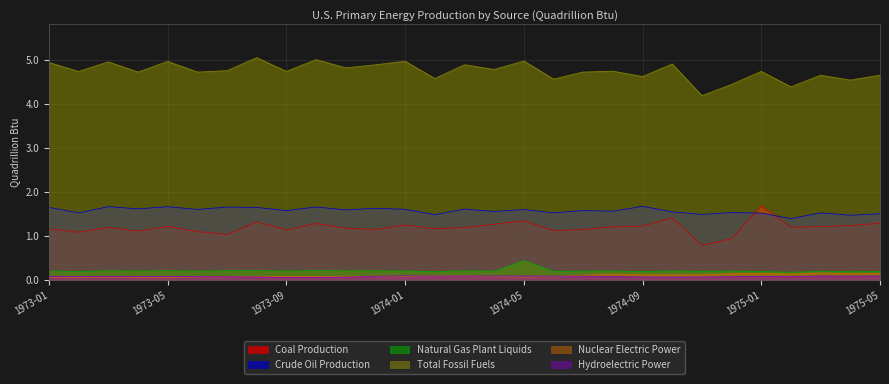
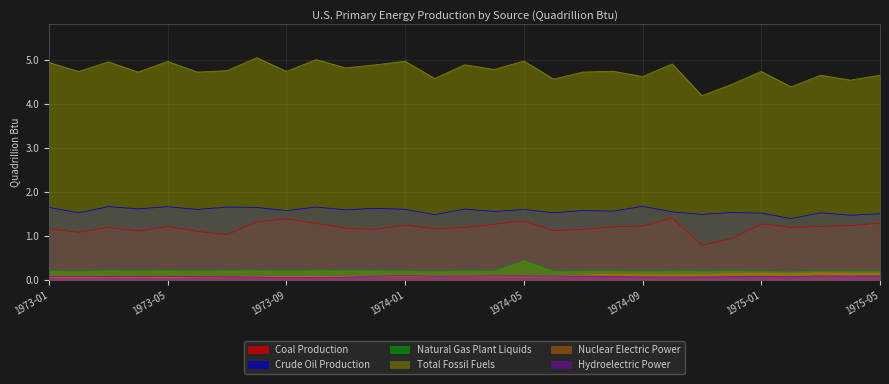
Coal Production, 1973-09: 1.1 -> 1.4
Coal Production, 1975-01: 1.7 -> 1.3
